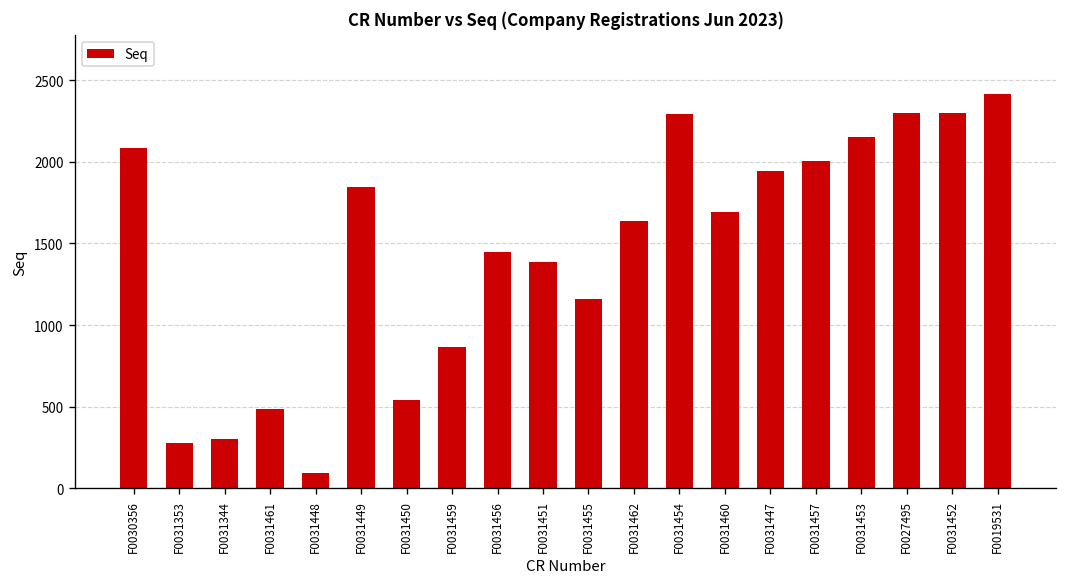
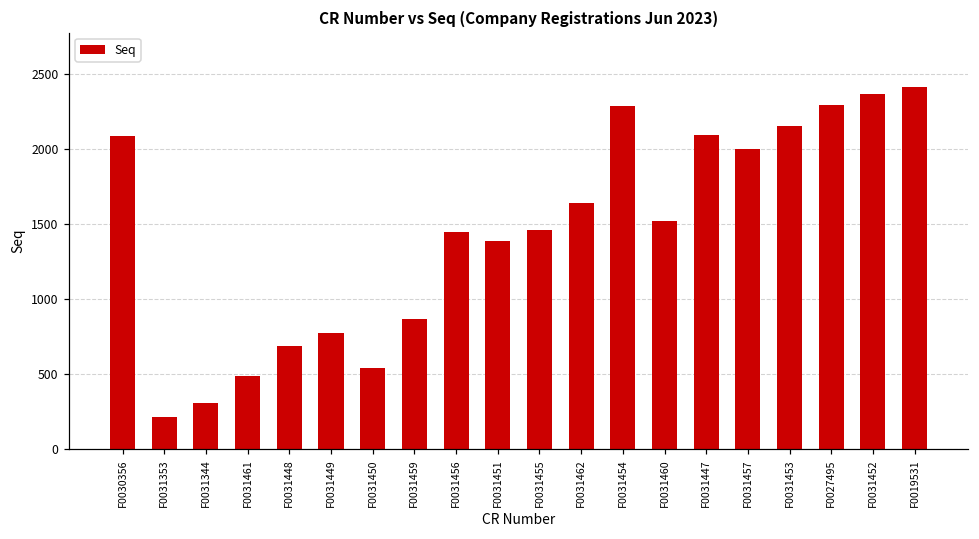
F0031353: 280 -> 210
F0031448: 100 -> 680
F0031449: 1850 -> 770
F0031455: 1160 -> 1460
F0031460: 1690 -> 1520
F0031447: 1950 -> 2090
F0031452: 2300 -> 2370
